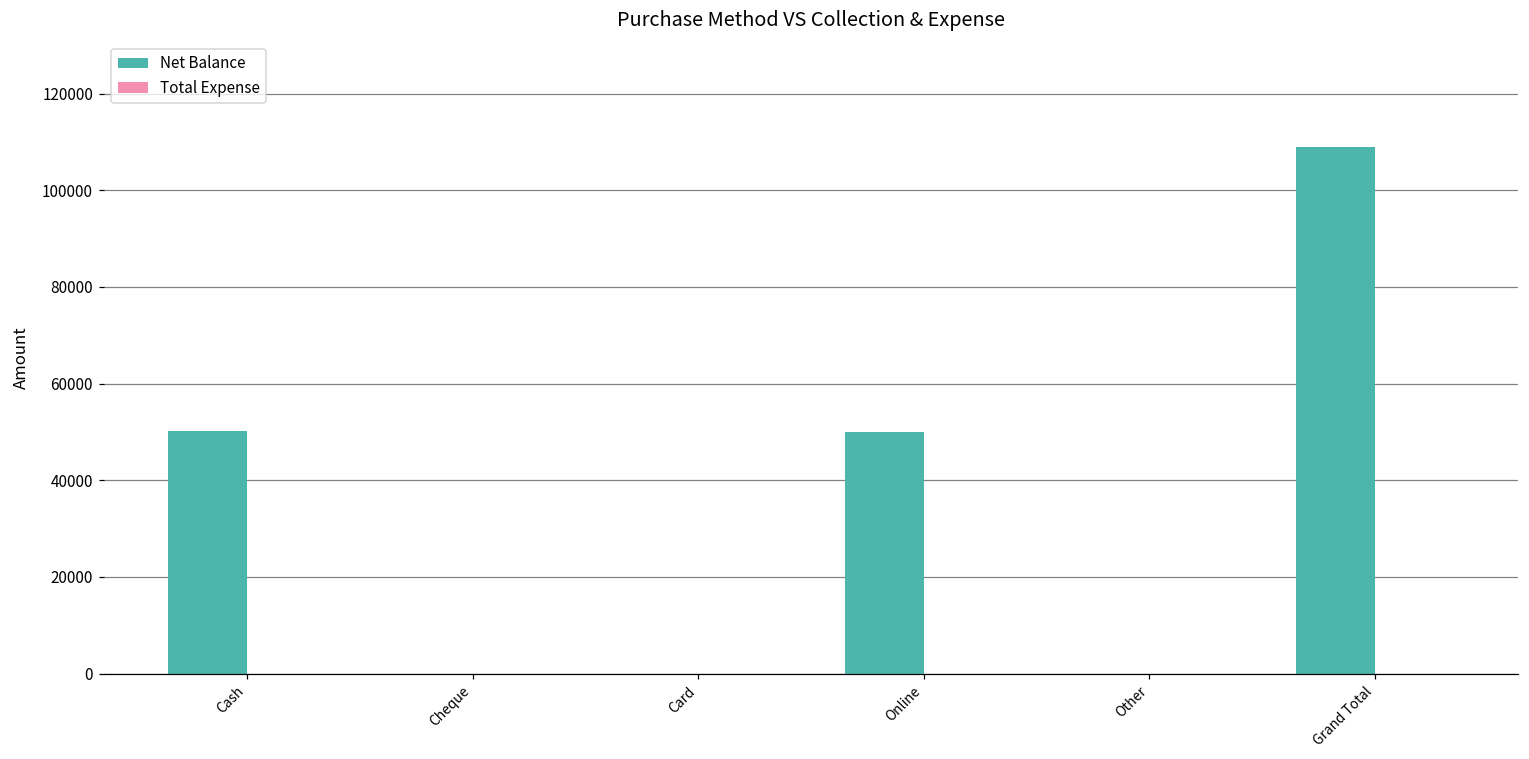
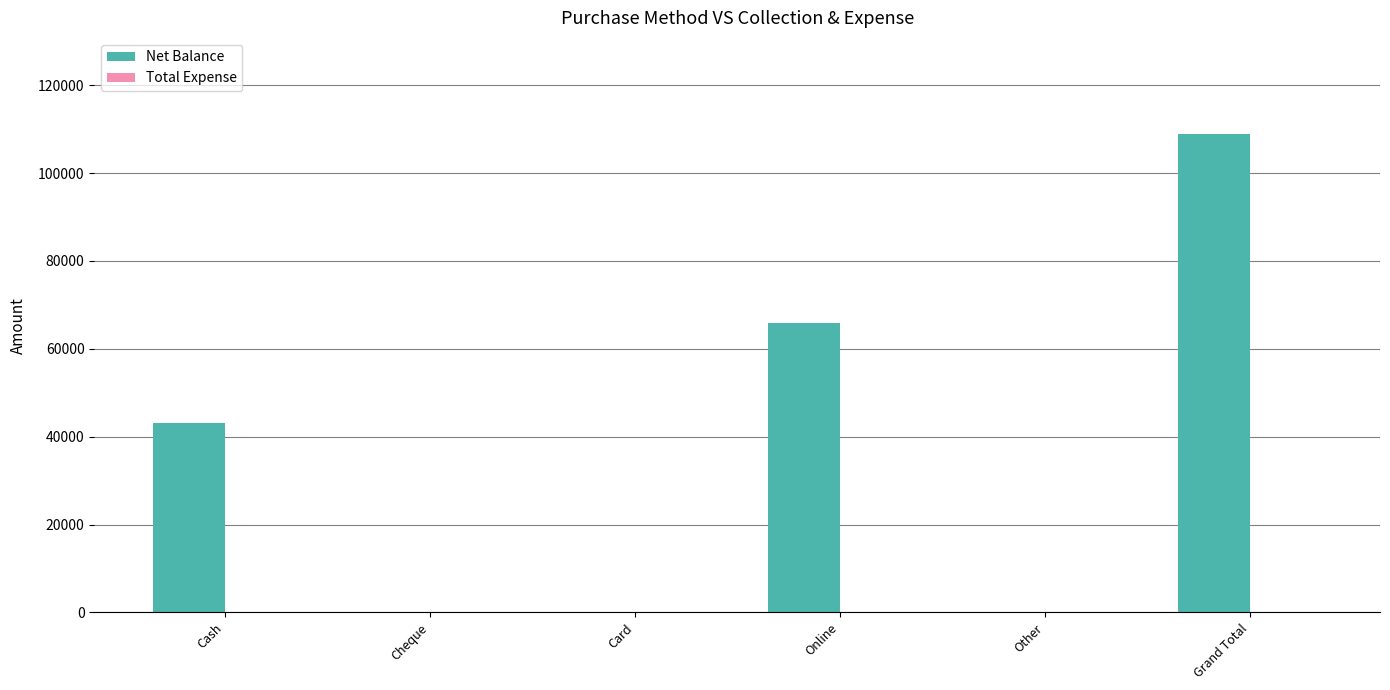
Net Balance, Cash: 50000 -> 43000
Net Balance, Online: 50000 -> 66000
